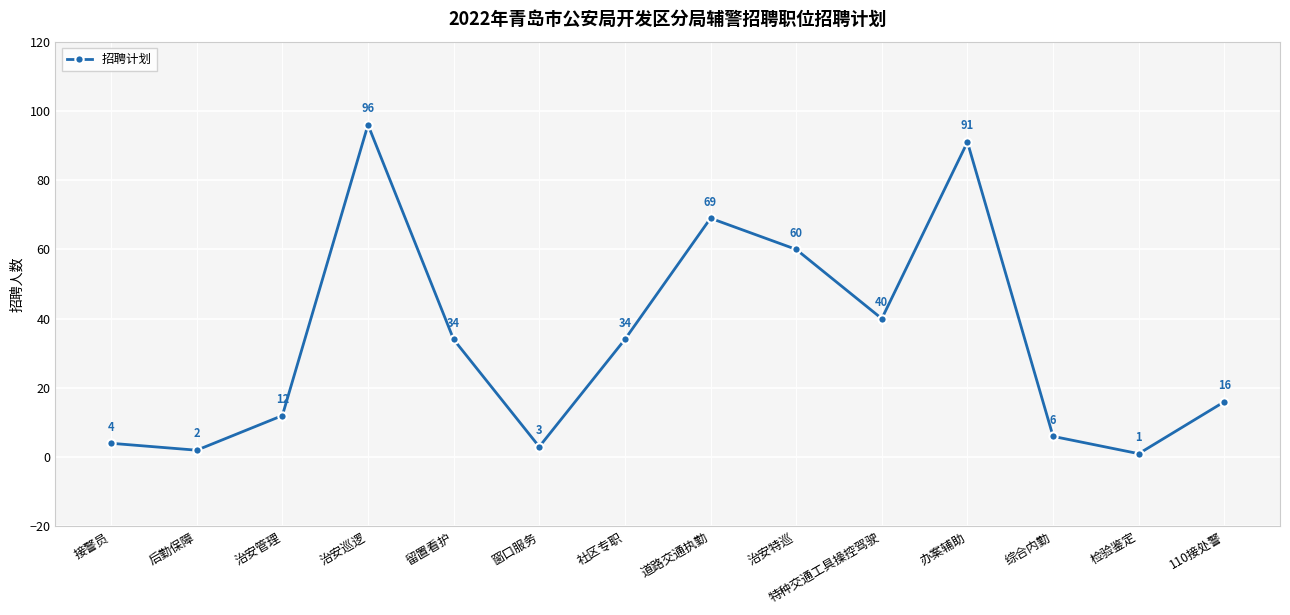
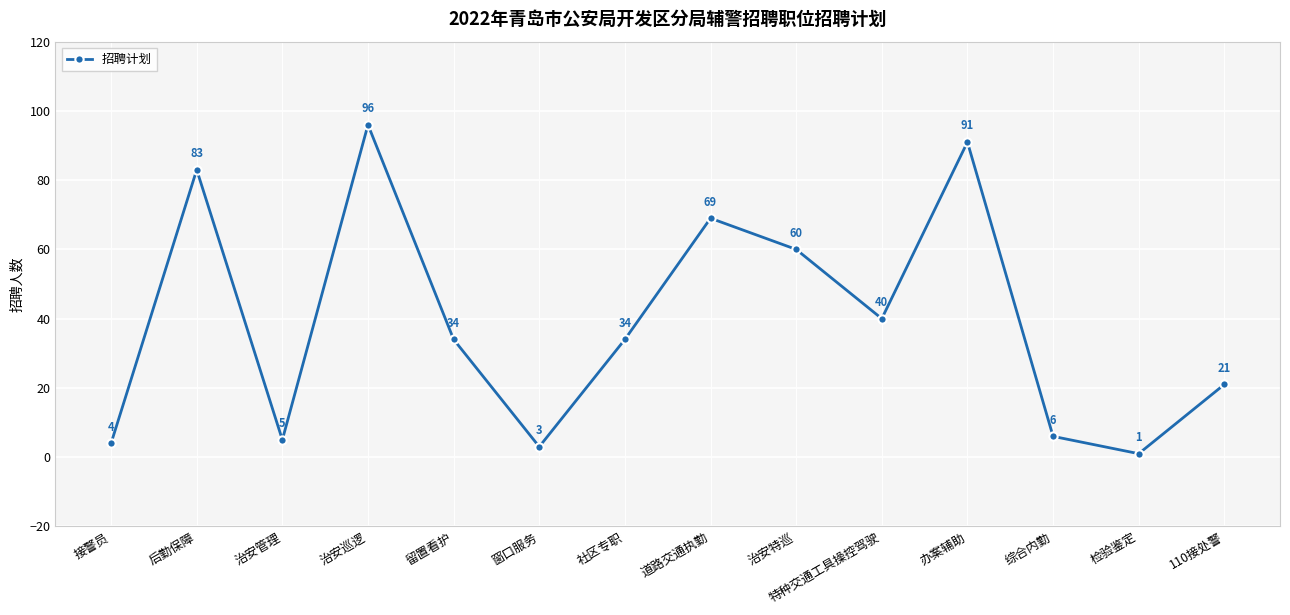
后勤保障: 2 -> 83
治安管理: 12 -> 5
110接处警: 16 -> 21
